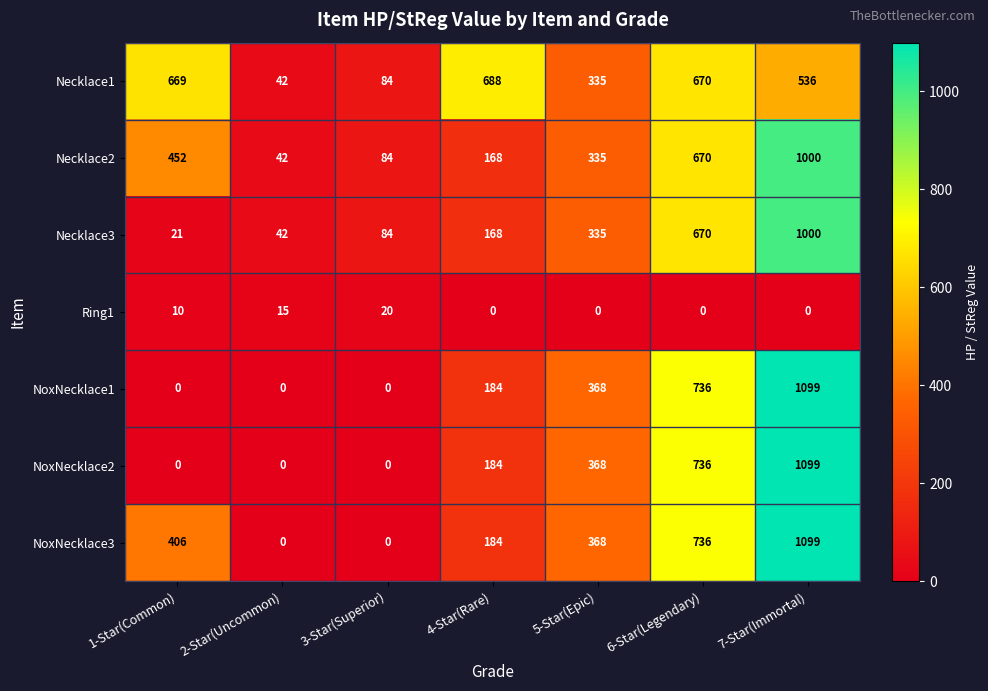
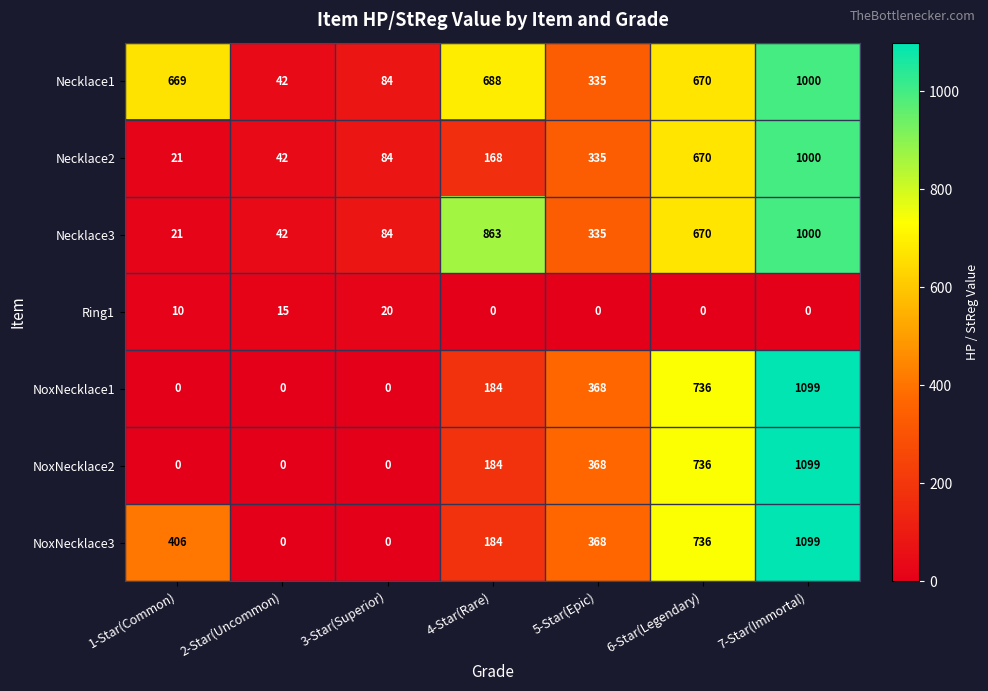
Necklace1, 7-Star(Immortal): 536 -> 1000
Necklace2, 1-Star(Common): 452 -> 21
Necklace3, 4-Star(Rare): 168 -> 863
